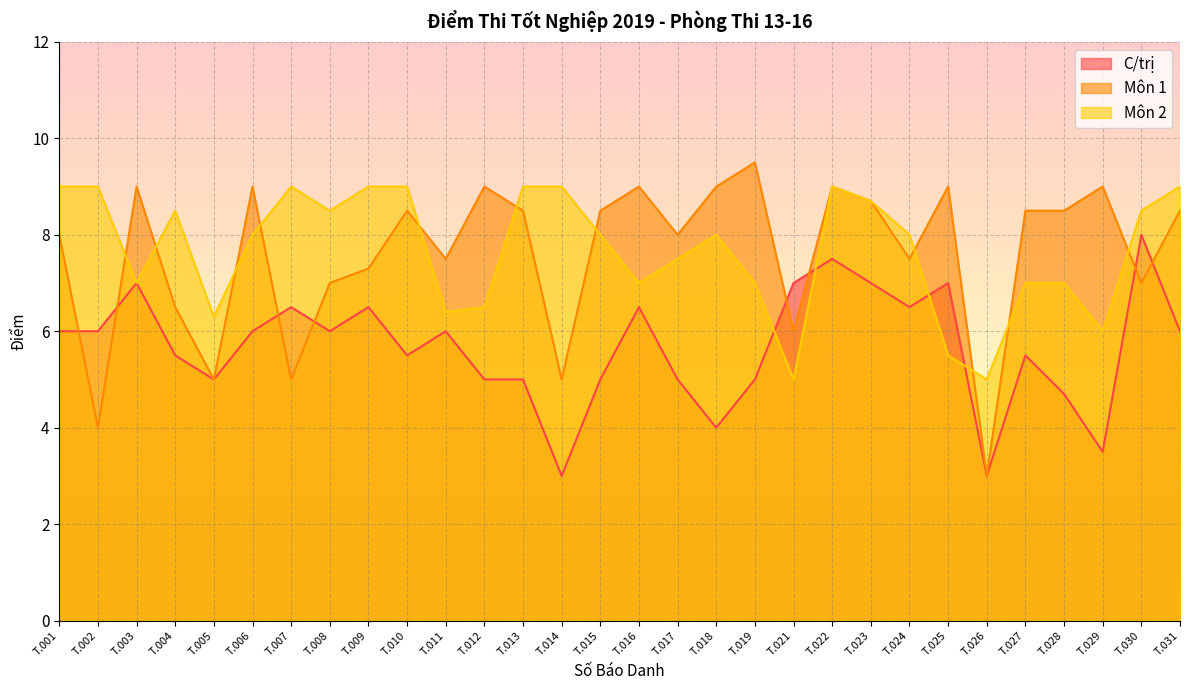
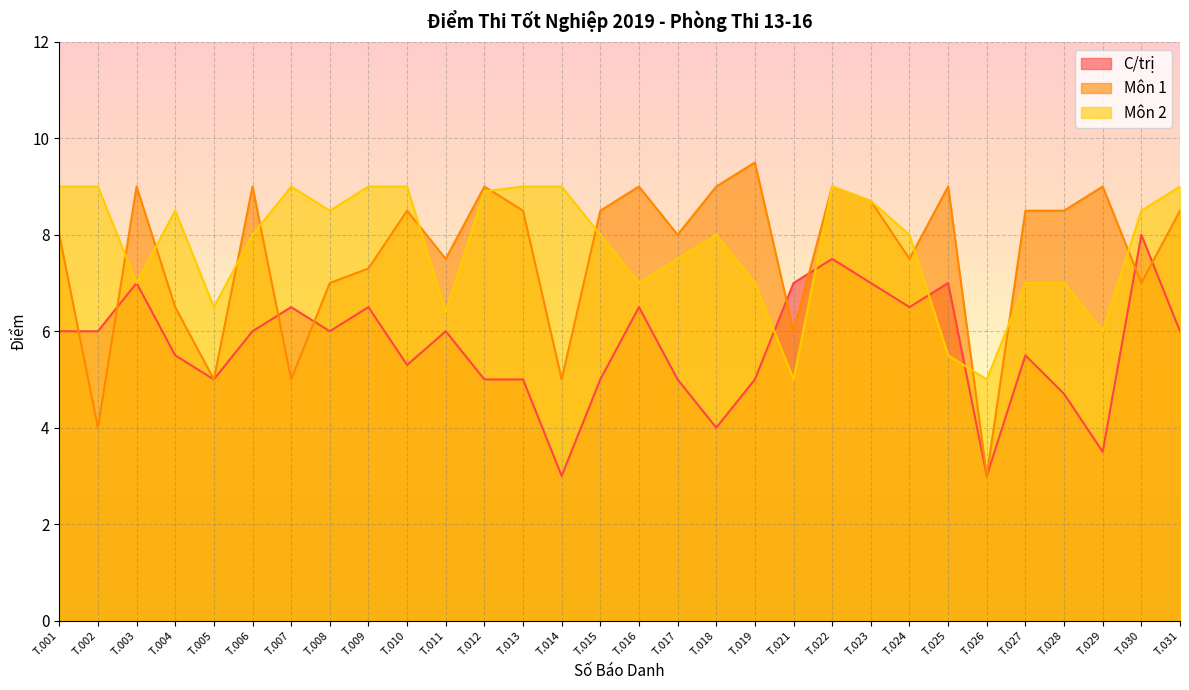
Môn 2, T.005: 6.3 -> 6.5
C/trị, T.010: 5.5 -> 5.3
Môn 2, T.012: 6.5 -> 8.9
